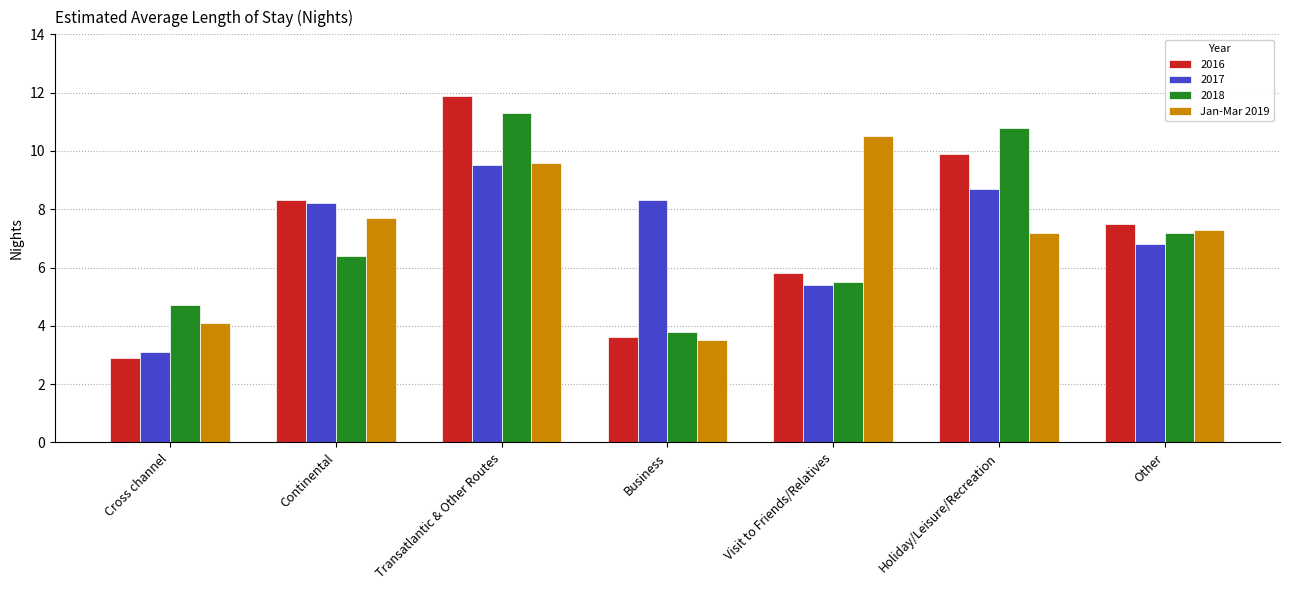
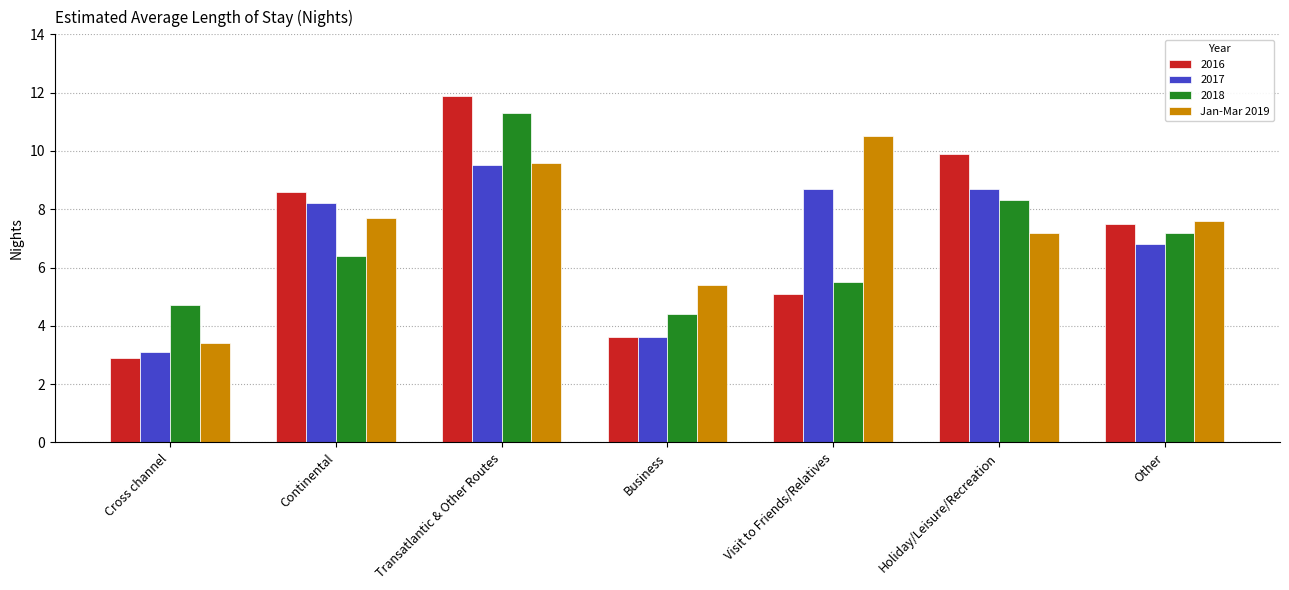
Jan-Mar 2019, Cross channel: 4.1 -> 3.4
2016, Continental: 8.3 -> 8.6
2017, Business: 8.3 -> 3.6
2018, Business: 3.8 -> 4.4
Jan-Mar 2019, Business: 3.5 -> 5.4
2016, Visit to Friends/Relatives: 5.8 -> 5.1
2017, Visit to Friends/Relatives: 5.4 -> 8.7
2018, Holiday/Leisure/Recreation: 10.8 -> 8.3
Jan-Mar 2019, Other: 7.3 -> 7.6
